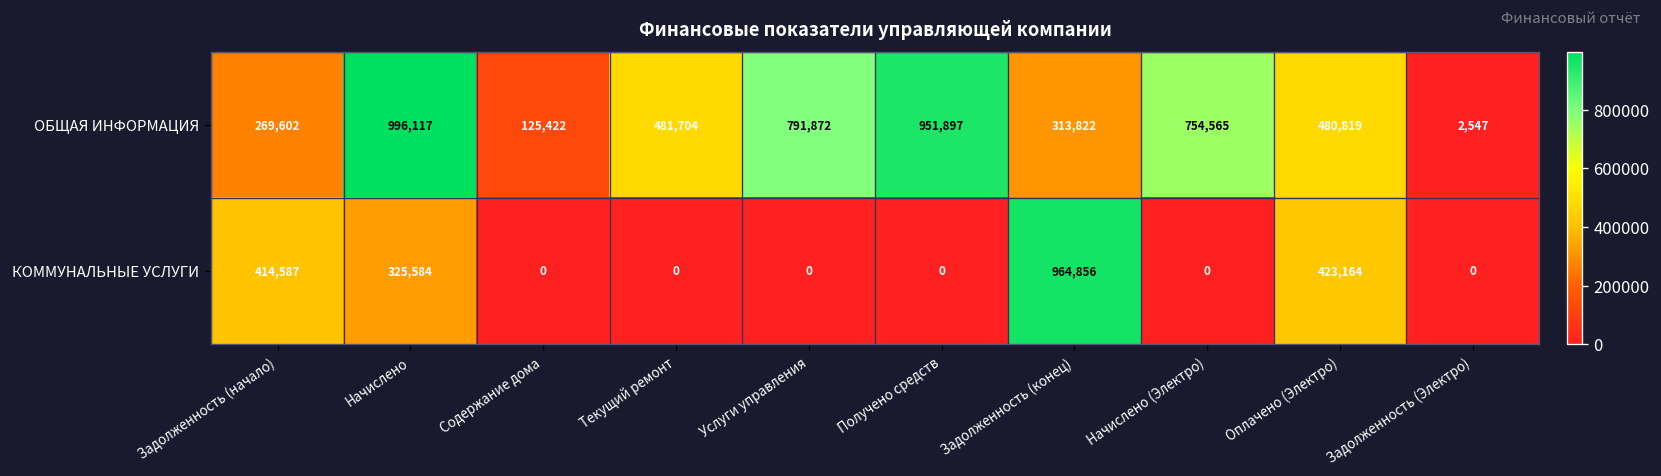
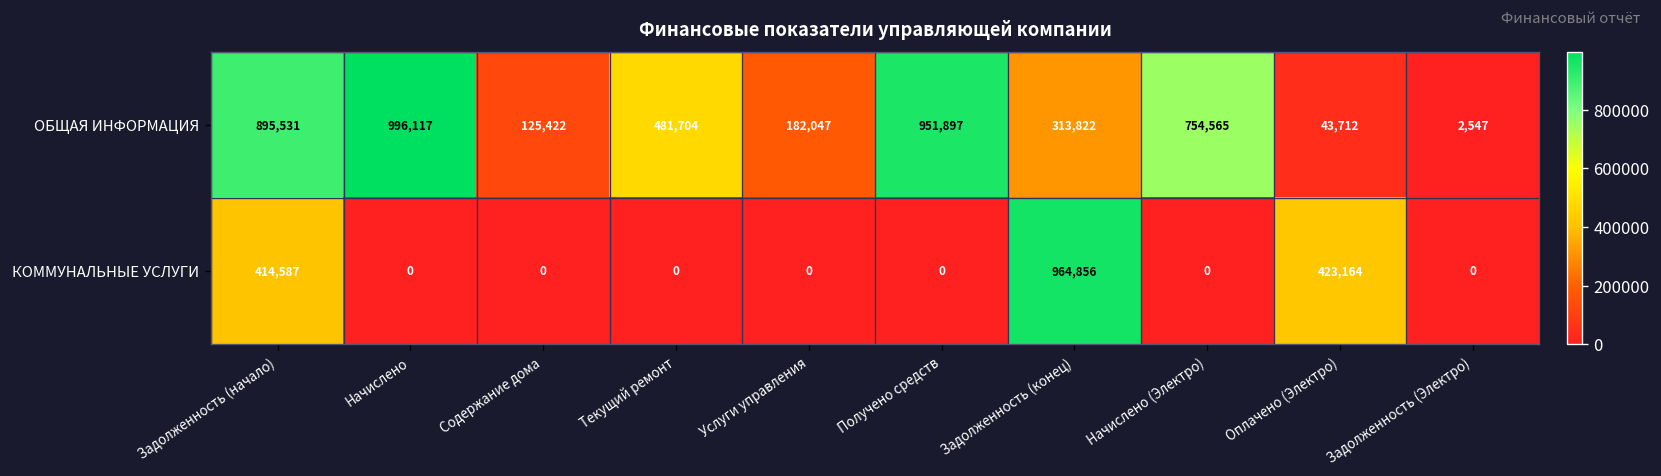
ОБЩАЯ ИНФОРМАЦИЯ, Задолженность (начало): 269,602 -> 895,531
ОБЩАЯ ИНФОРМАЦИЯ, Услуги управления: 791,872 -> 182,047
ОБЩАЯ ИНФОРМАЦИЯ, Оплачено (Электро): 480,819 -> 43,712
КОММУНАЛЬНЫЕ УСЛУГИ, Начислено: 325,584 -> 0
